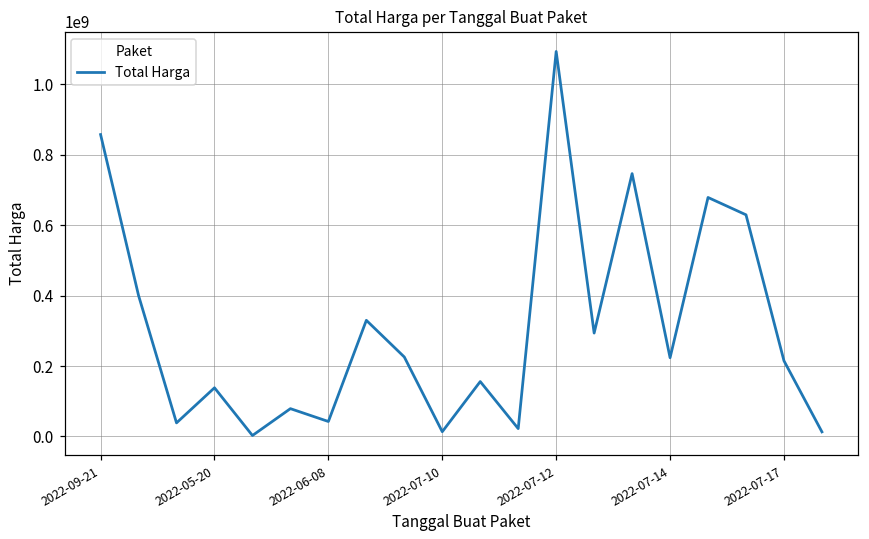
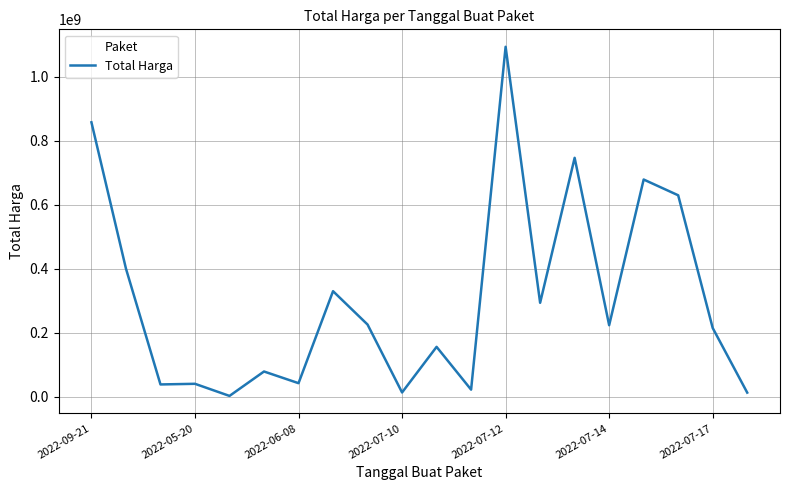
2022-05-20: 140000000 -> 40000000
